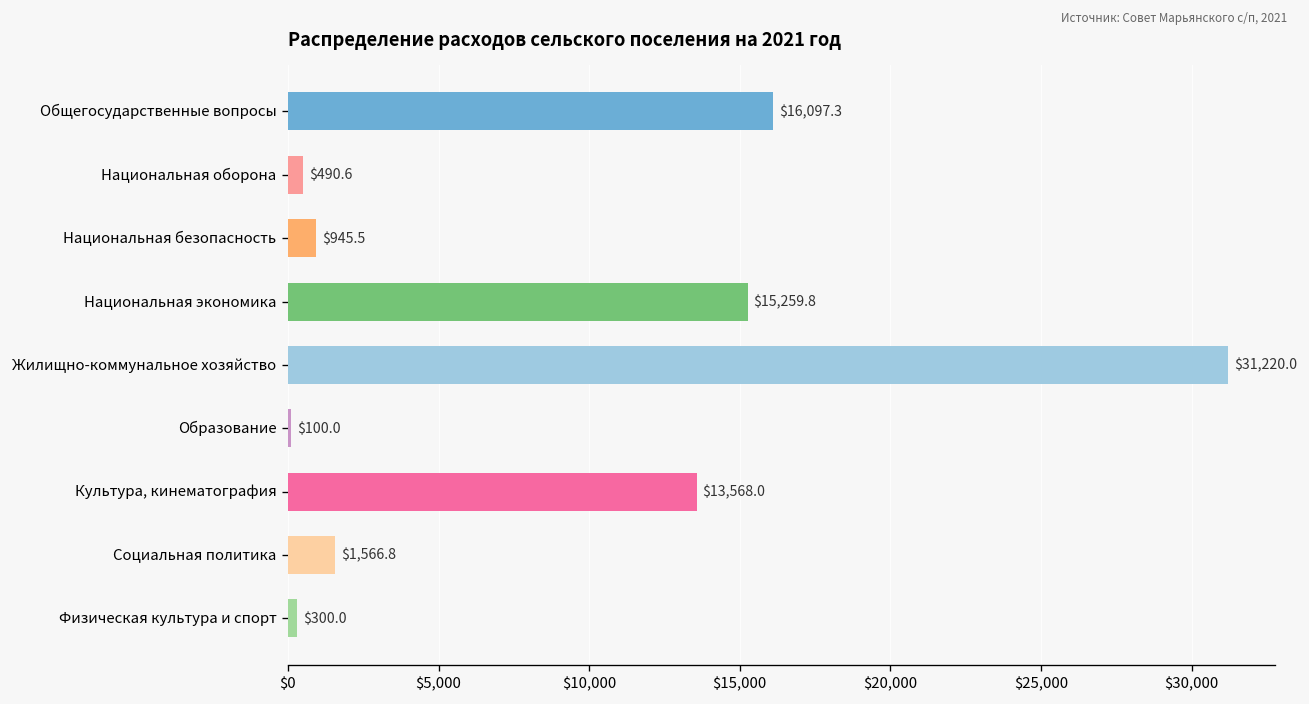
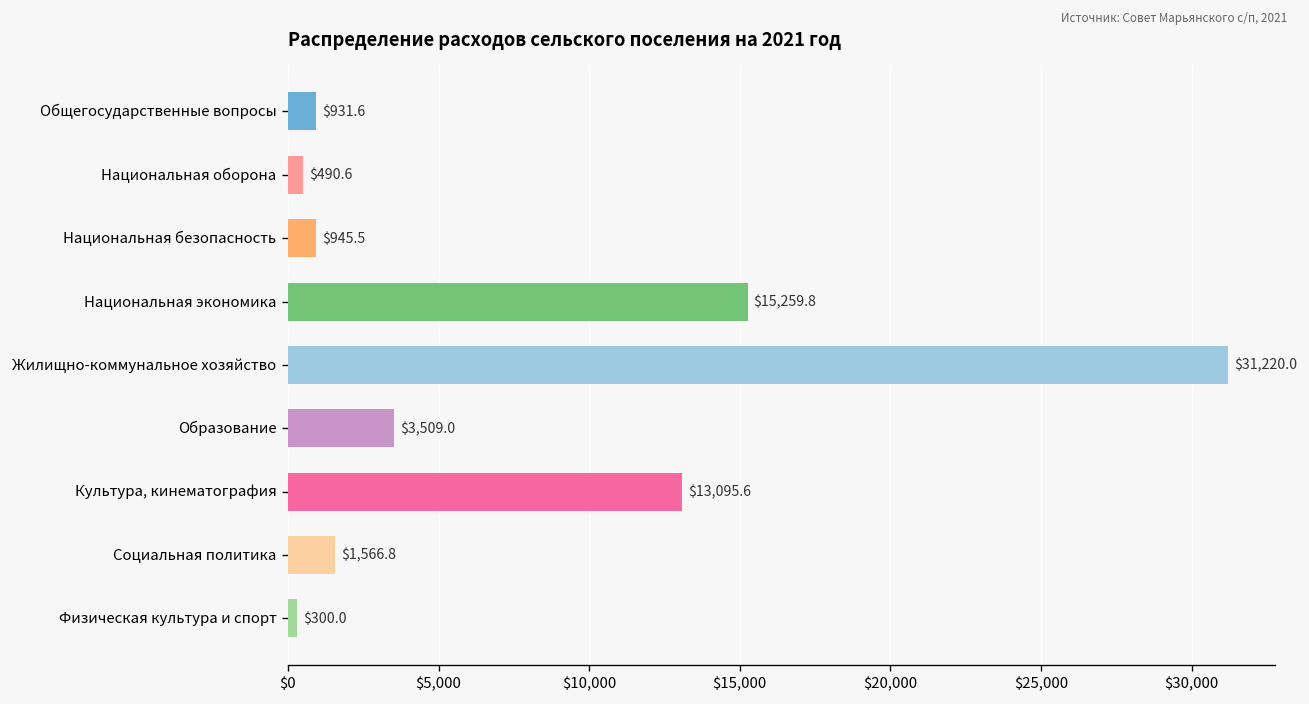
Общегосударственные вопросы: $16,097.3 -> $931.6
Образование: $100.0 -> $3,509.0
Культура, кинематография: $13,568.0 -> $13,095.6
